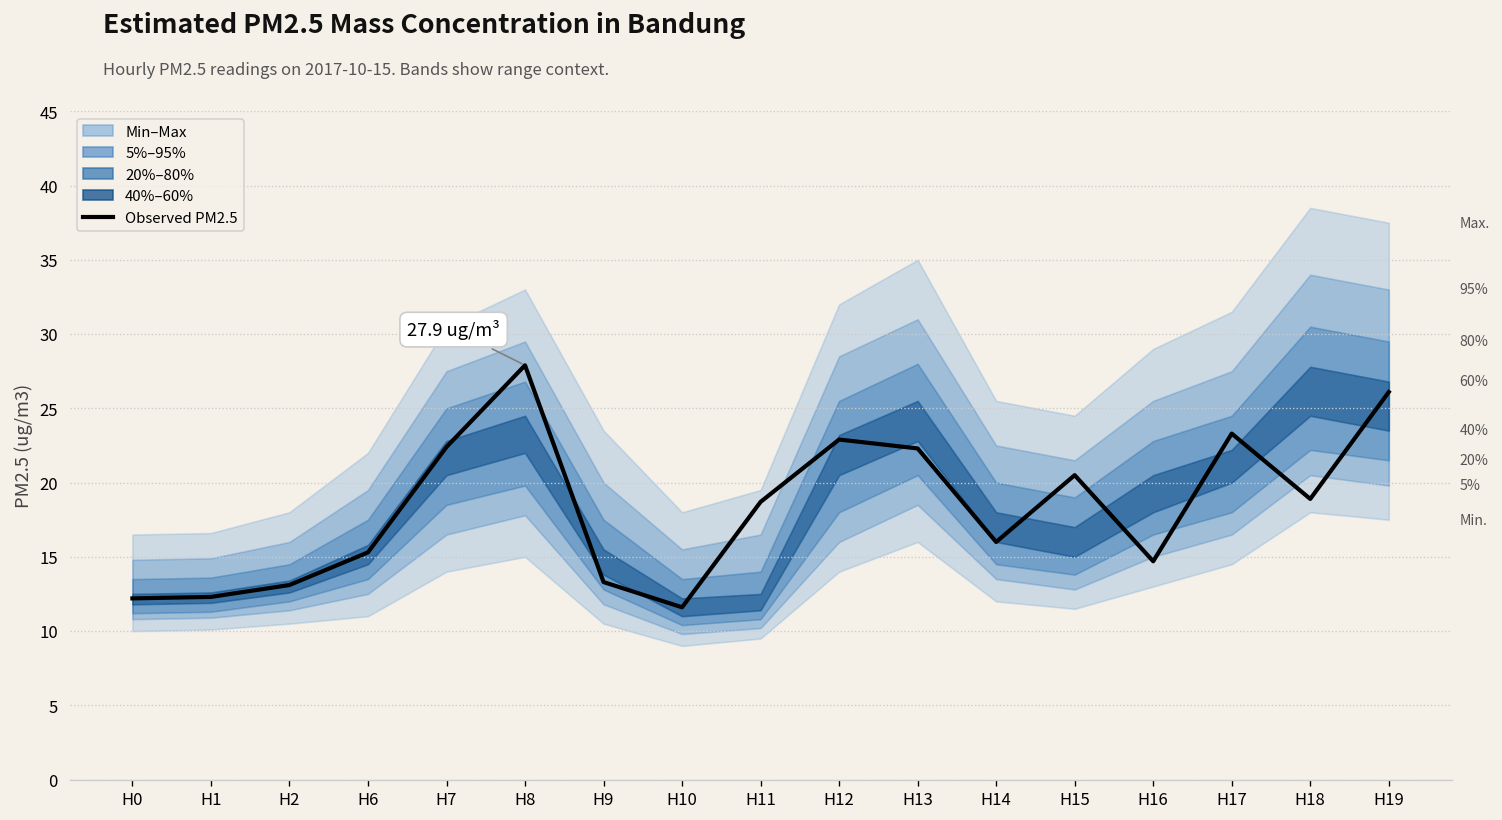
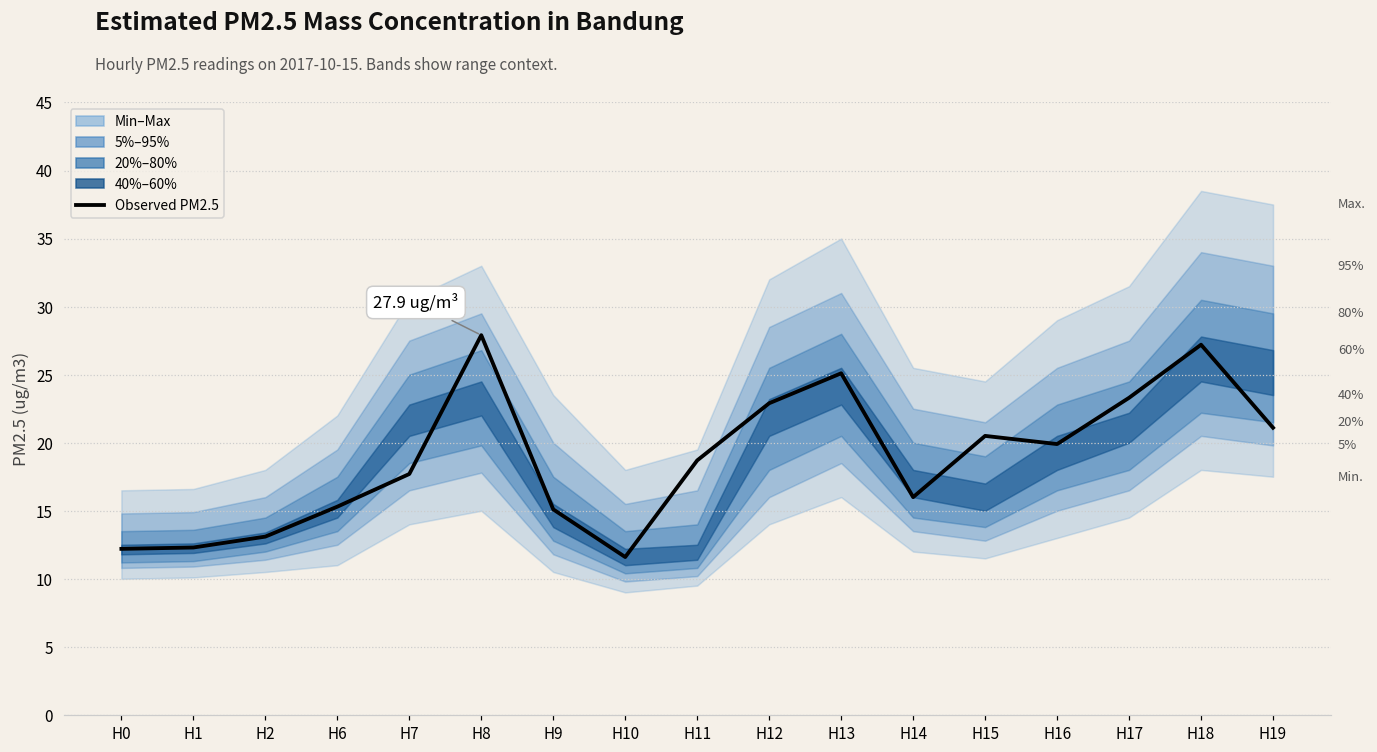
Observed PM2.5, H7: 22.4 -> 17.7
Observed PM2.5, H9: 13.3 -> 15.1
Observed PM2.5, H13: 22.3 -> 25.1
Observed PM2.5, H16: 14.7 -> 19.9
Observed PM2.5, H18: 18.9 -> 27.2
Observed PM2.5, H19: 26.1 -> 21.1
